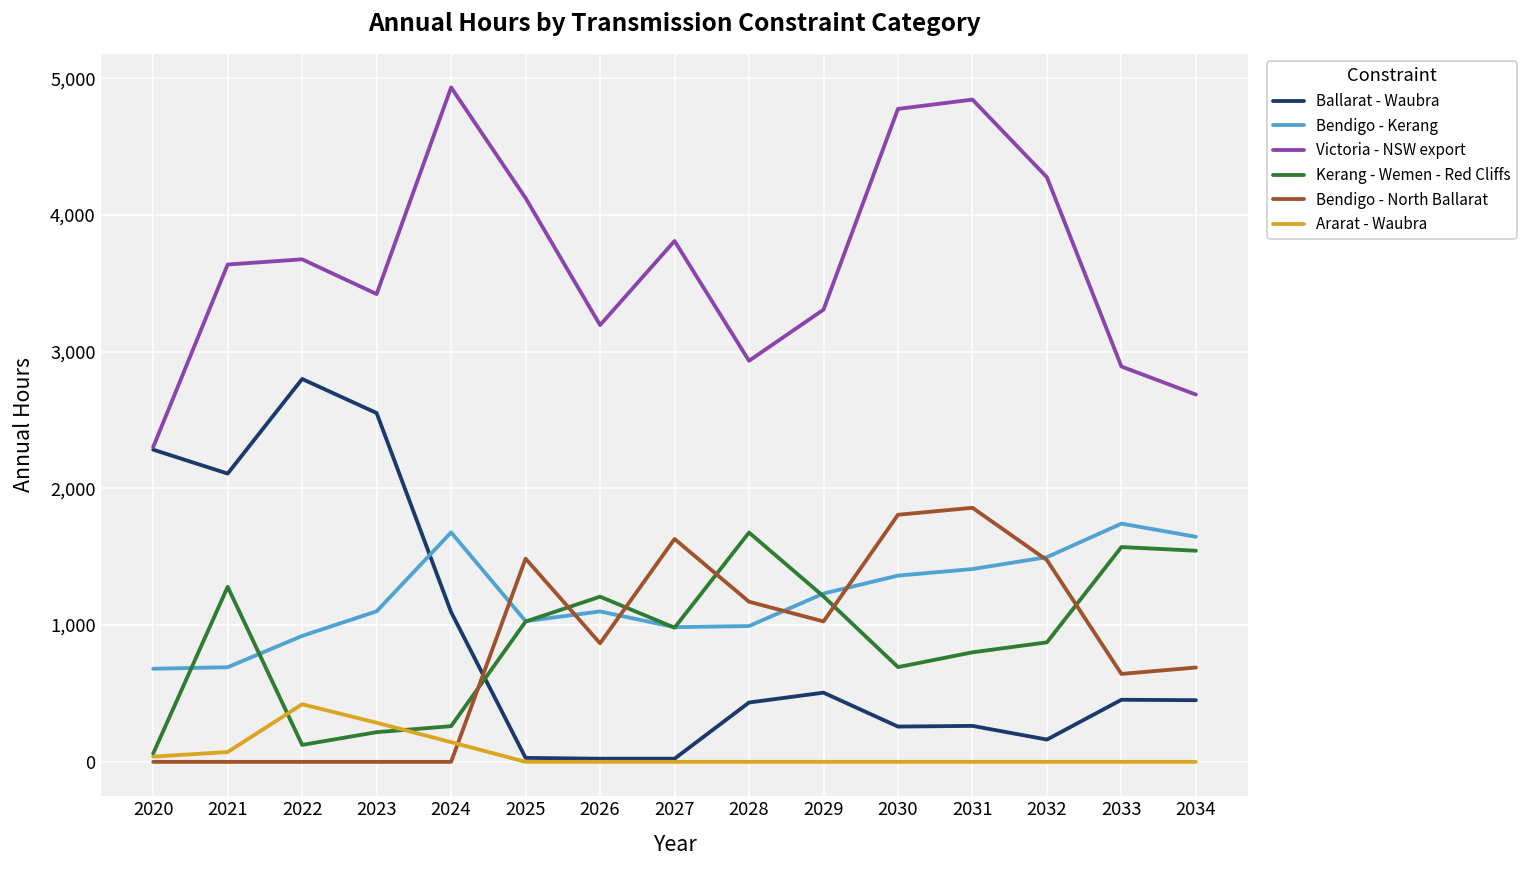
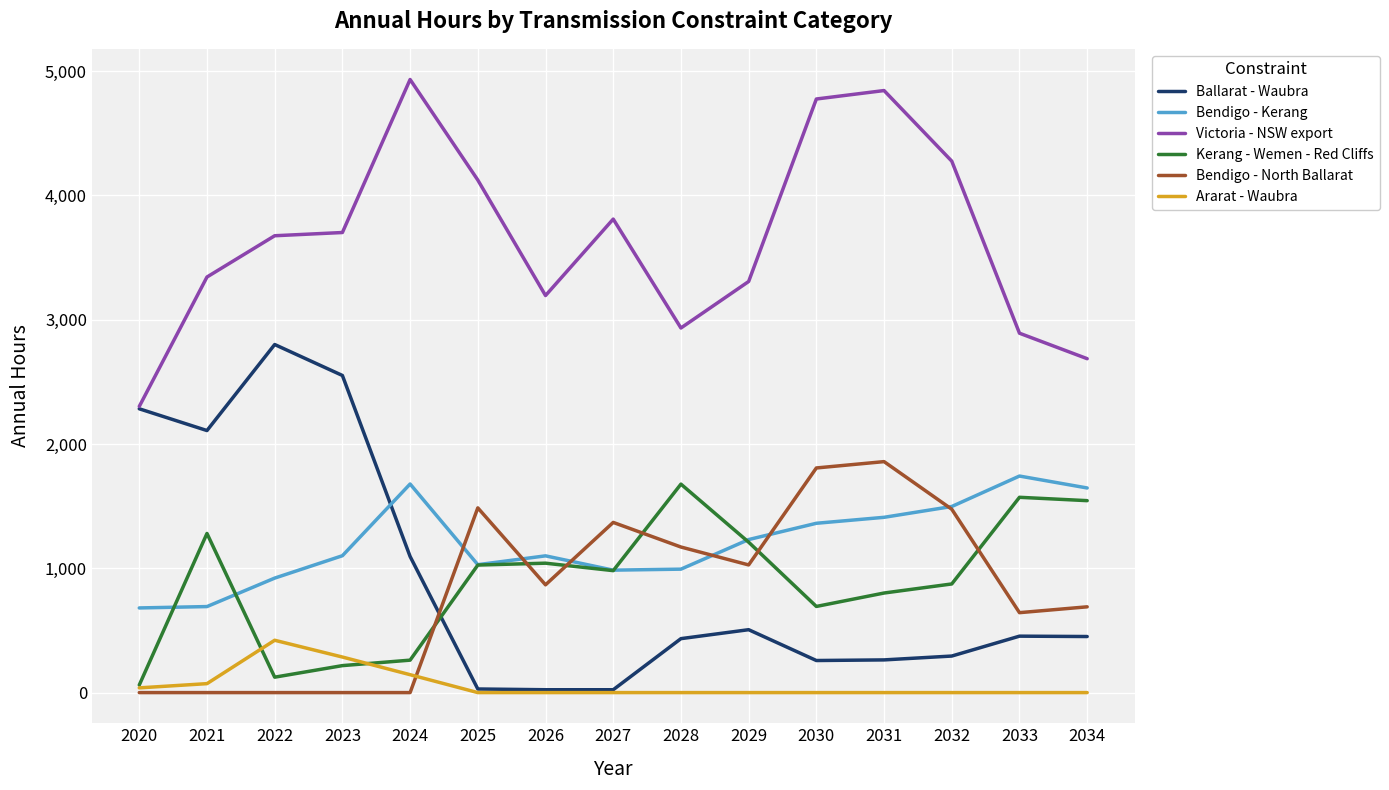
Victoria - NSW export, 2021: 3,640 -> 3,340
Victoria - NSW export, 2023: 3,420 -> 3,700
Kerang - Wemen - Red Cliffs, 2026: 1,210 -> 1,040
Bendigo - North Ballarat, 2027: 1,630 -> 1,370
Ballarat - Waubra, 2032: 160 -> 290
